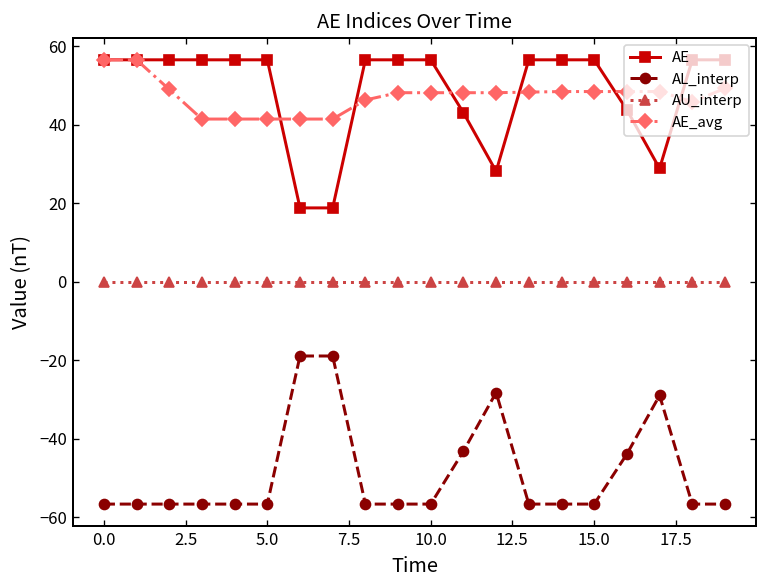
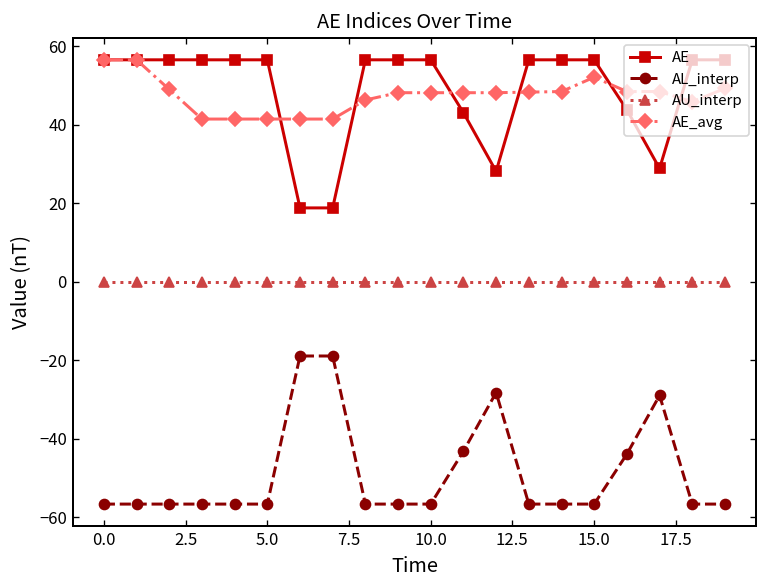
AE_avg, 15.0: 49 -> 52
